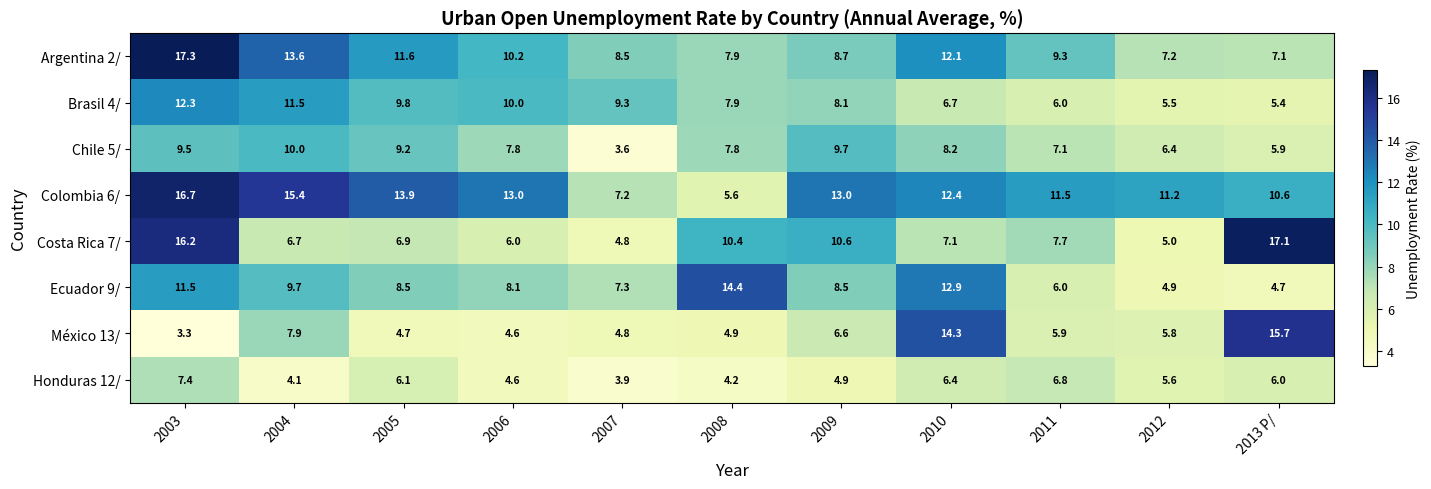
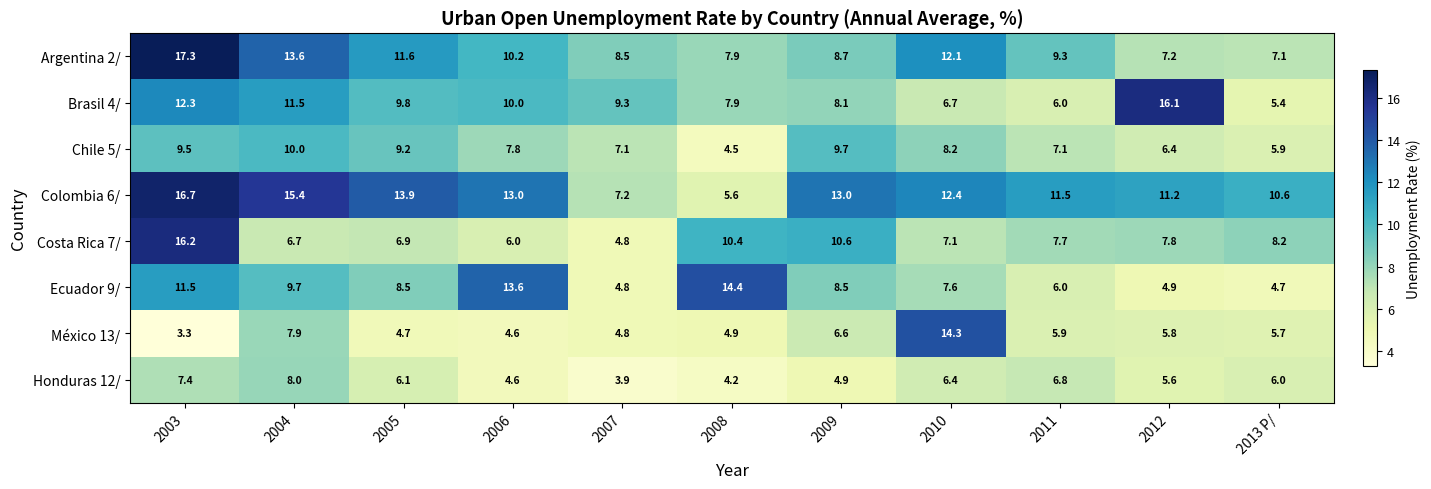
Brasil 4/, 2012: 5.5 -> 16.1
Chile 5/, 2007: 3.6 -> 7.1
Chile 5/, 2008: 7.8 -> 4.5
Costa Rica 7/, 2012: 5.0 -> 7.8
Costa Rica 7/, 2013 P/: 17.1 -> 8.2
Ecuador 9/, 2006: 8.1 -> 13.6
Ecuador 9/, 2007: 7.3 -> 4.8
Ecuador 9/, 2010: 12.9 -> 7.6
México 13/, 2013 P/: 15.7 -> 5.7
Honduras 12/, 2004: 4.1 -> 8.0
